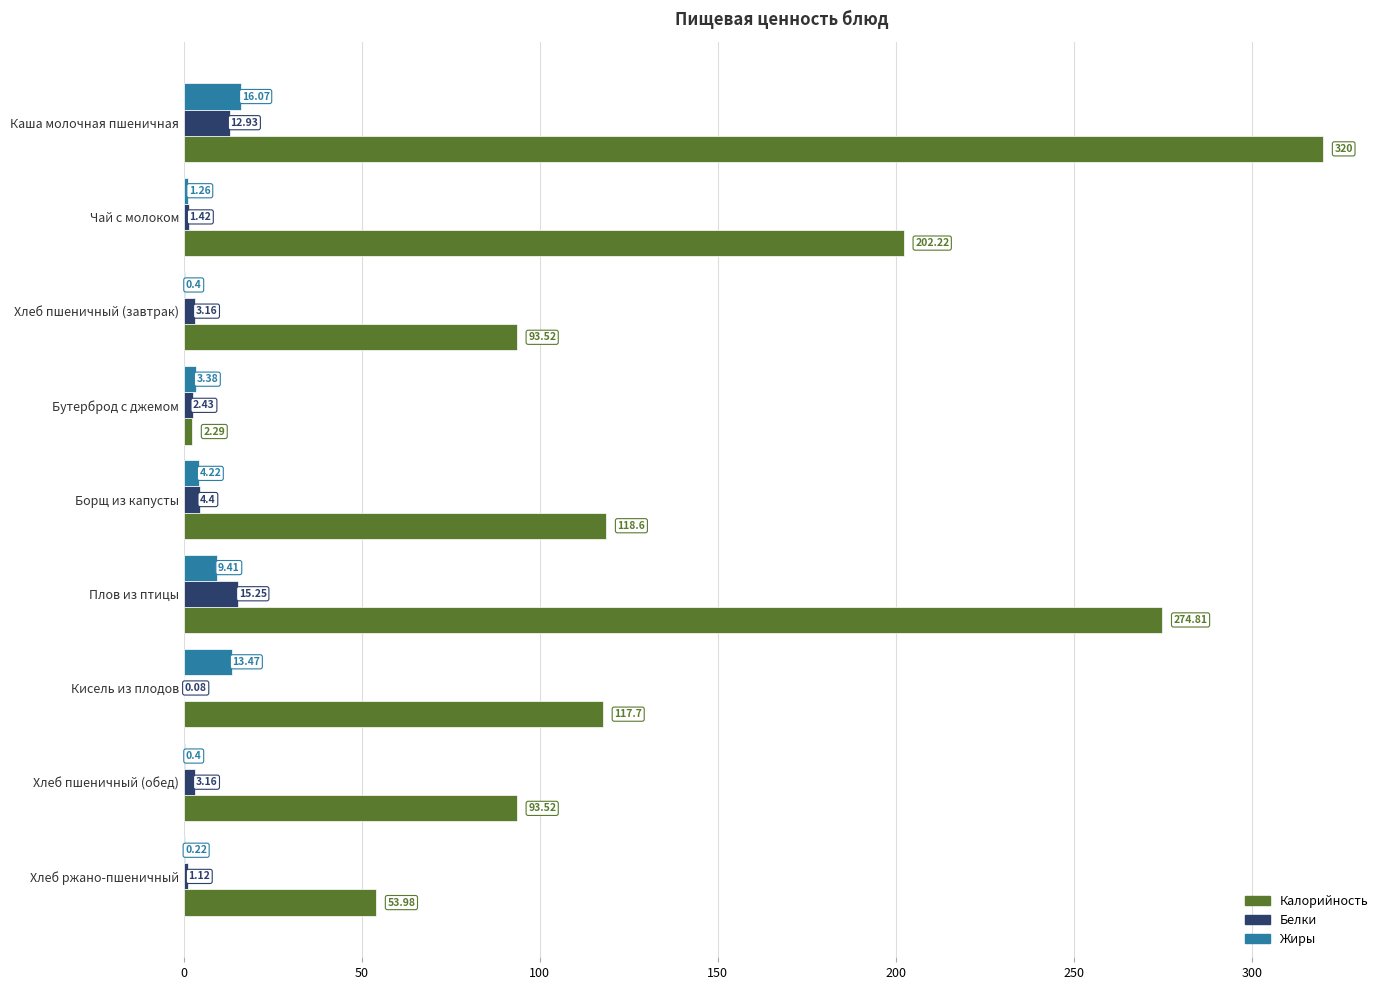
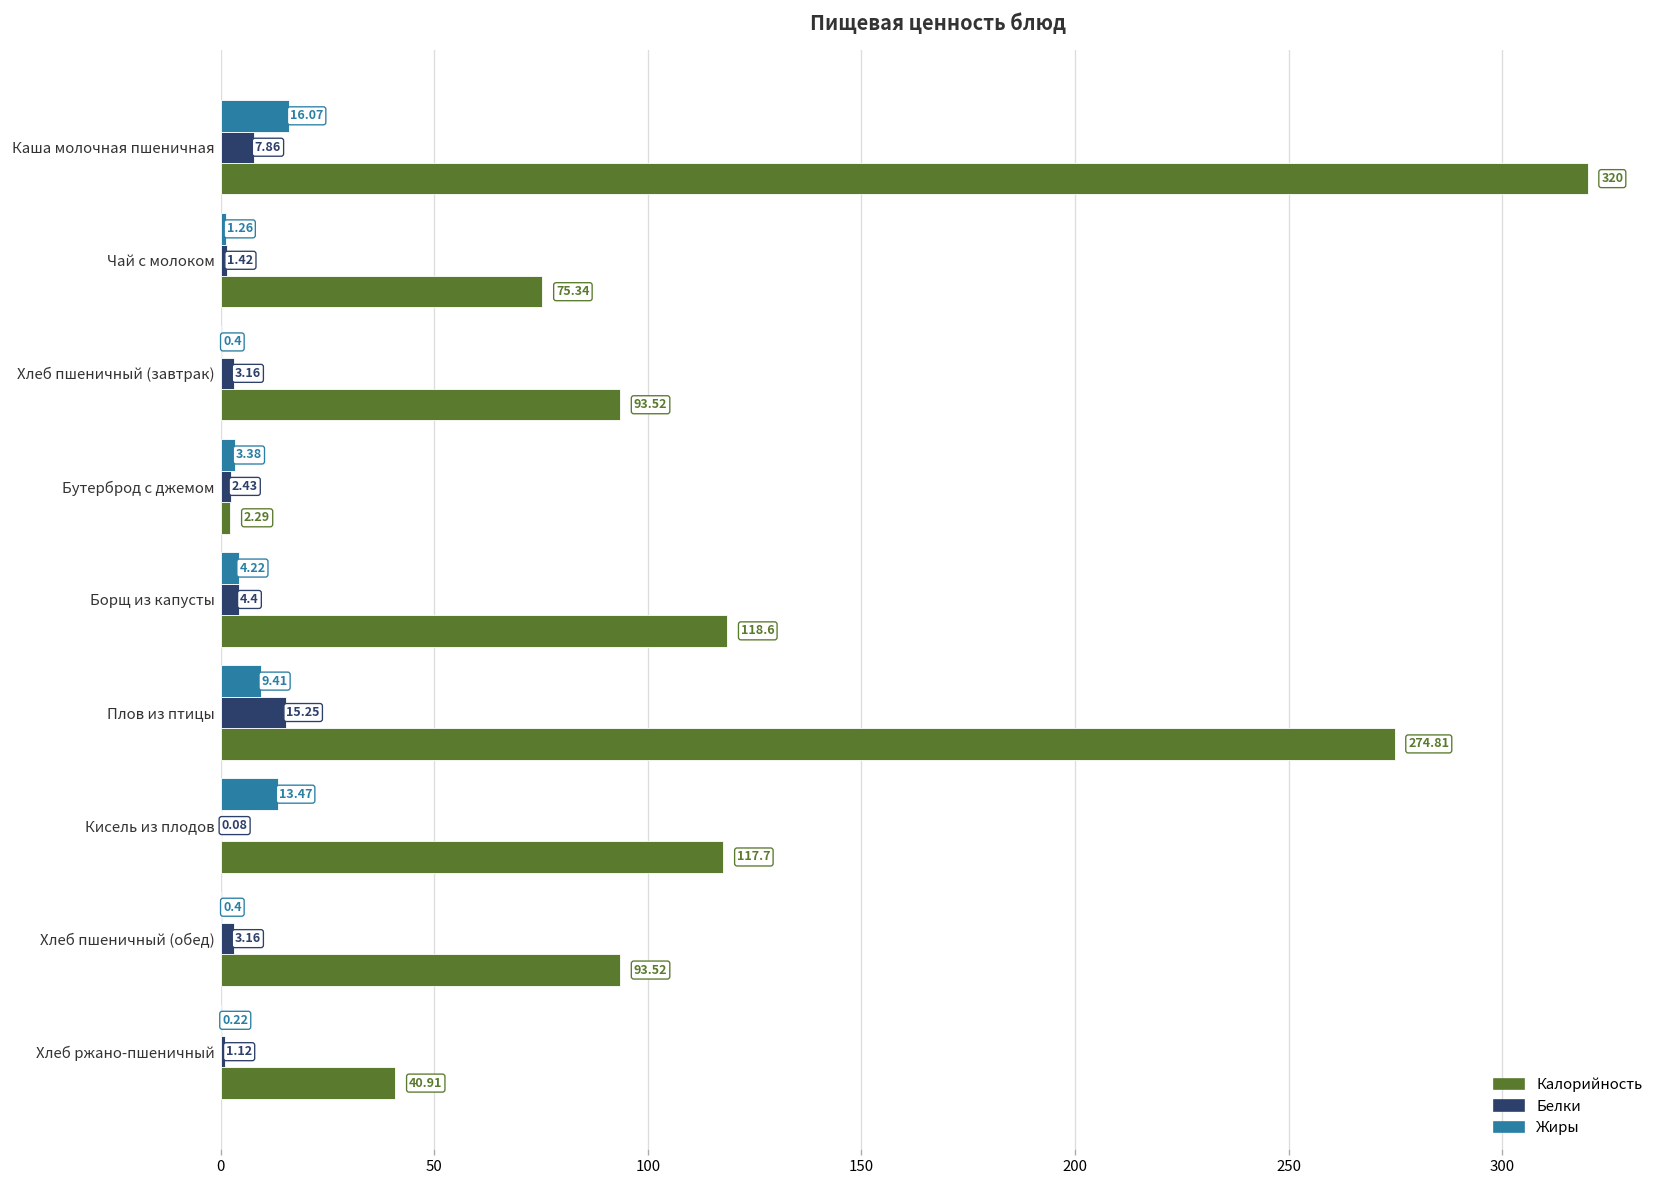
Белки, Каша молочная пшеничная: 12.93 -> 7.86
Калорийность, Чай с молоком: 202.22 -> 75.34
Калорийность, Хлеб ржано-пшеничный: 53.98 -> 40.91
